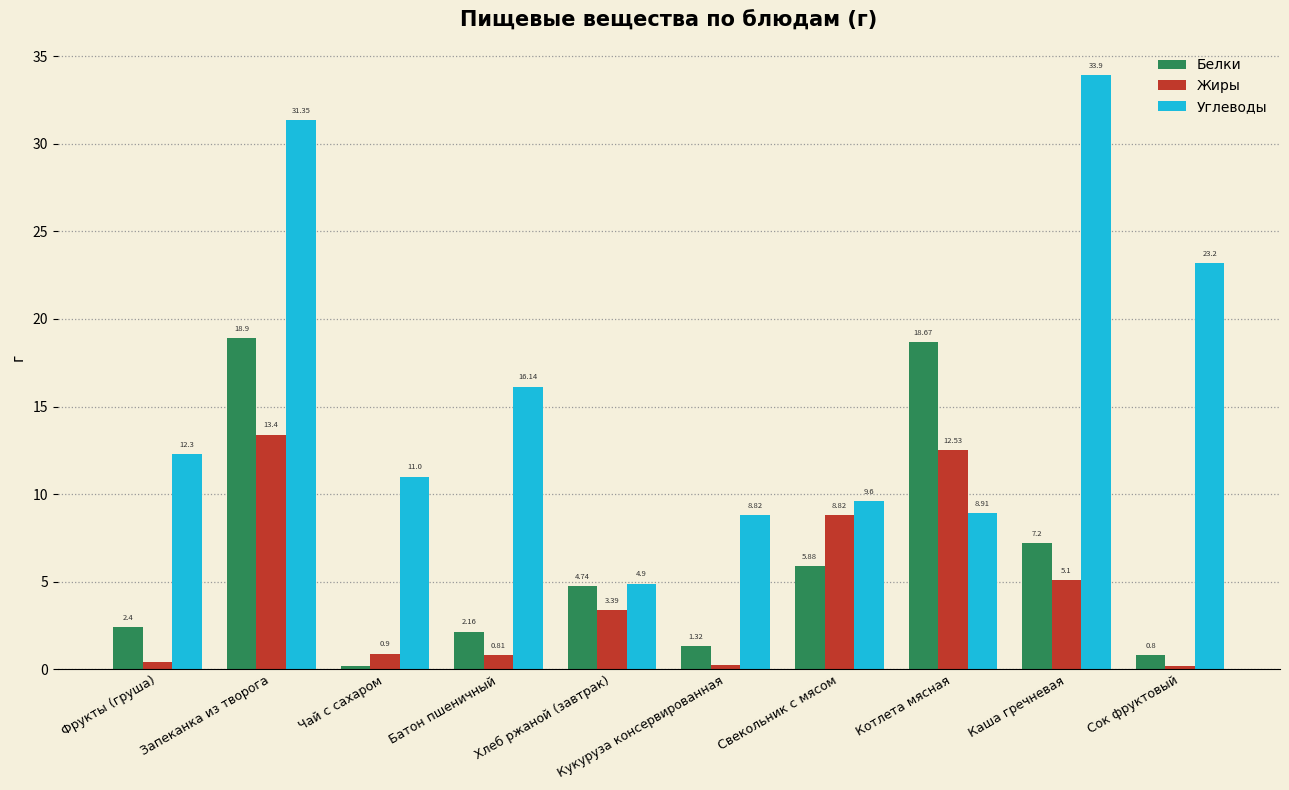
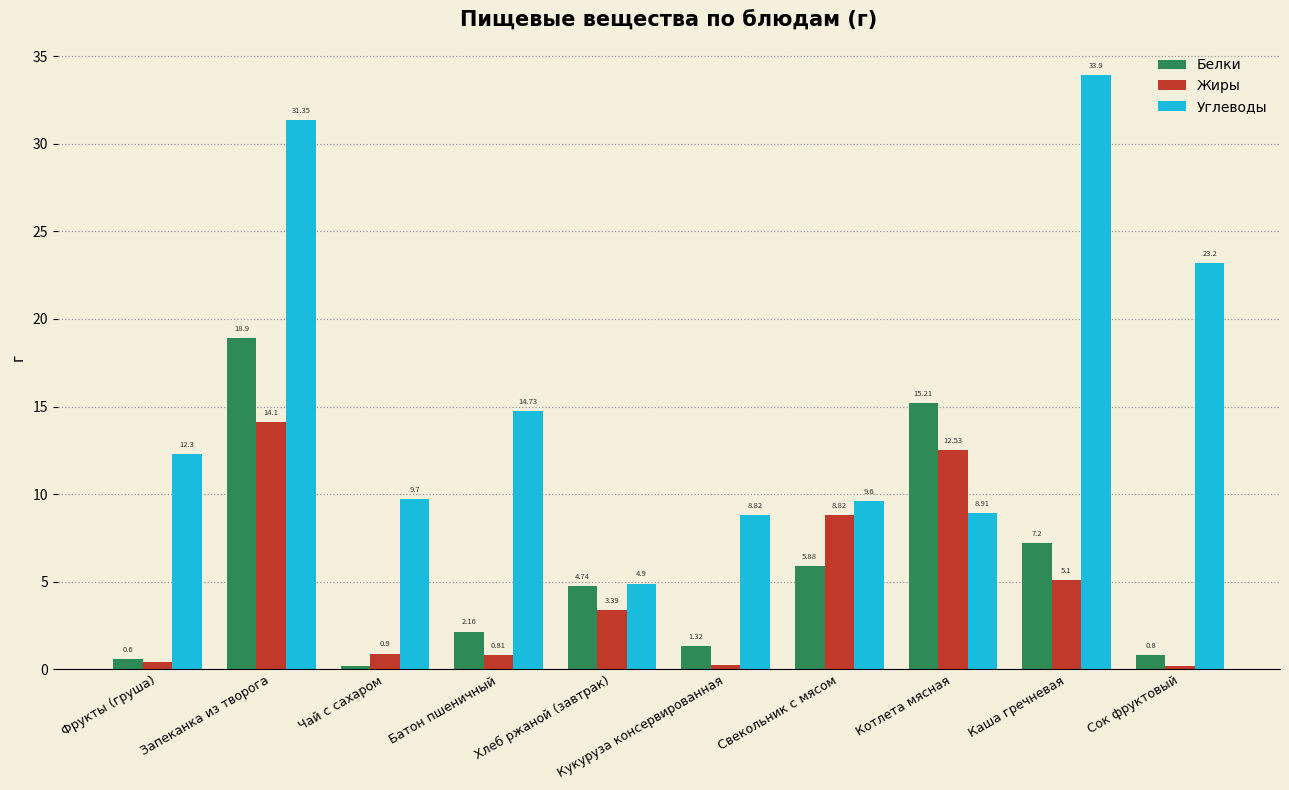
Белки, Фрукты (груша): 2.4 -> 0.6
Жиры, Запеканка из творога: 13.4 -> 14.1
Углеводы, Чай с сахаром: 11.0 -> 9.7
Углеводы, Батон пшеничный: 16.14 -> 14.73
Белки, Котлета мясная: 18.67 -> 15.21
